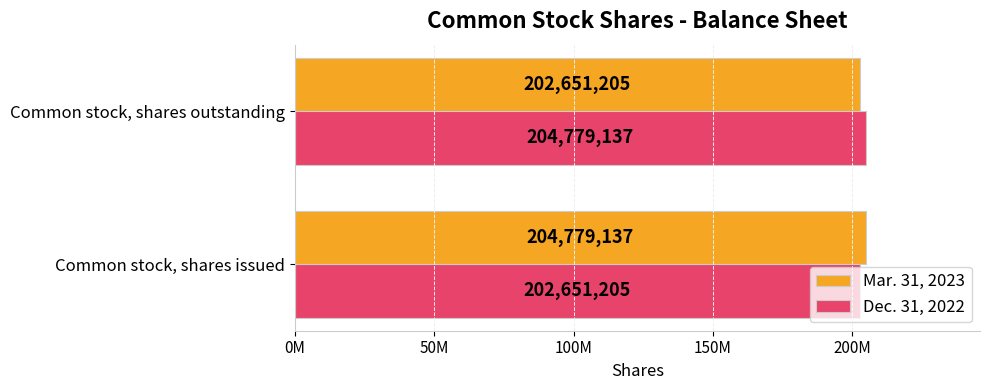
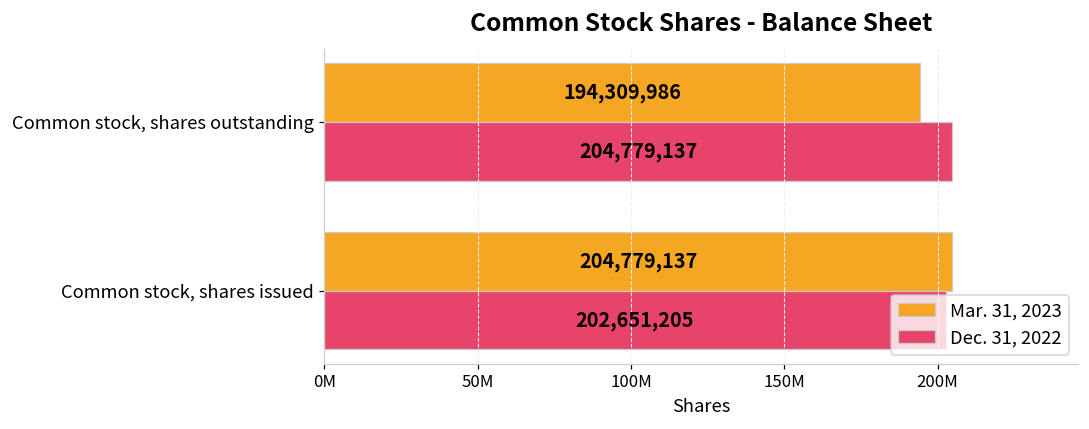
Mar. 31, 2023, Common stock, shares outstanding: 202,651,205 -> 194,309,986
